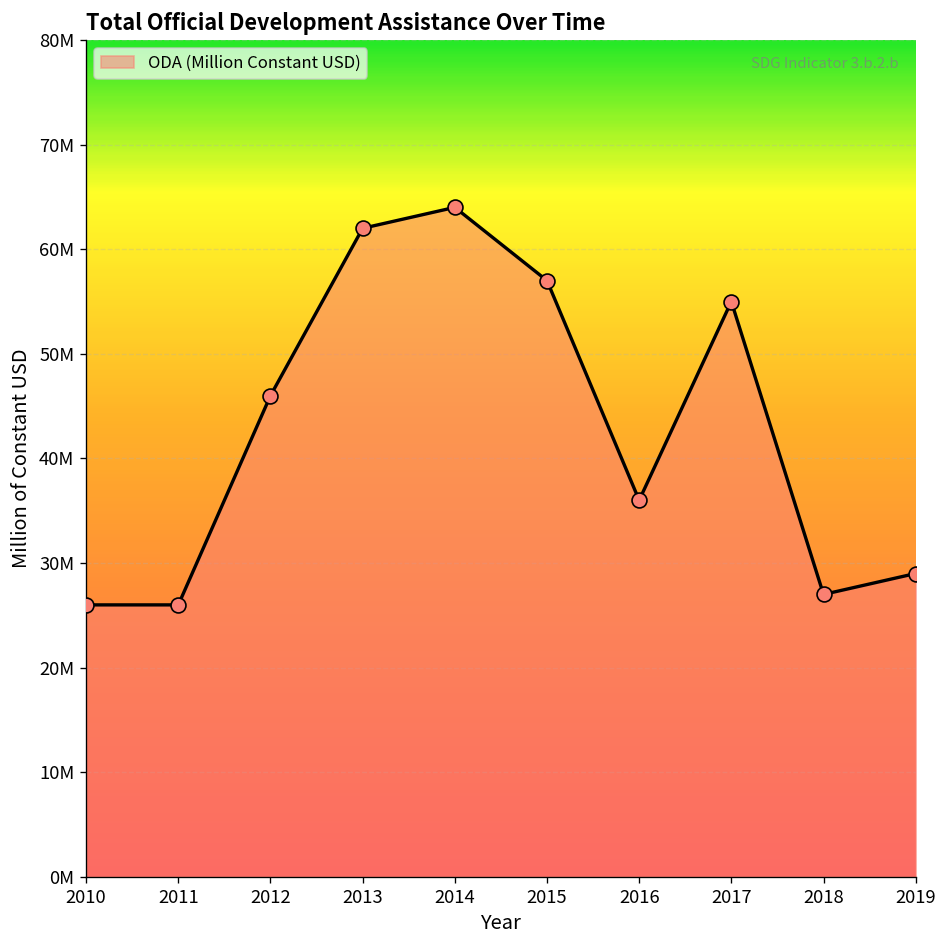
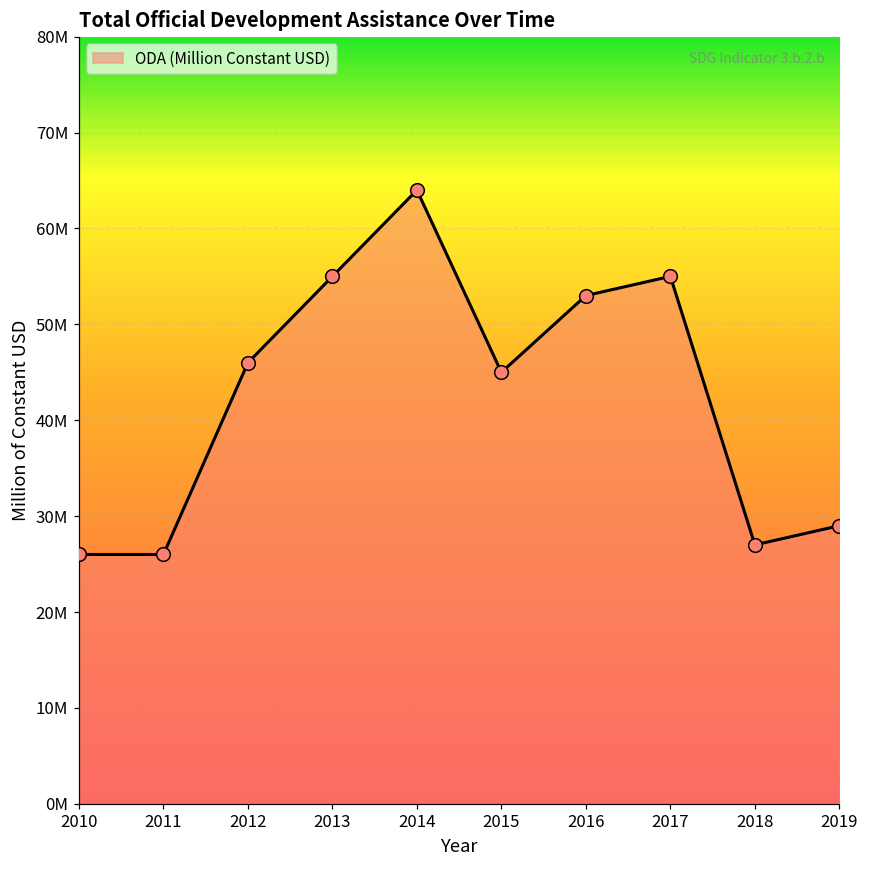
2013: 62000000 -> 55000000
2015: 57000000 -> 45000000
2016: 36000000 -> 53000000
